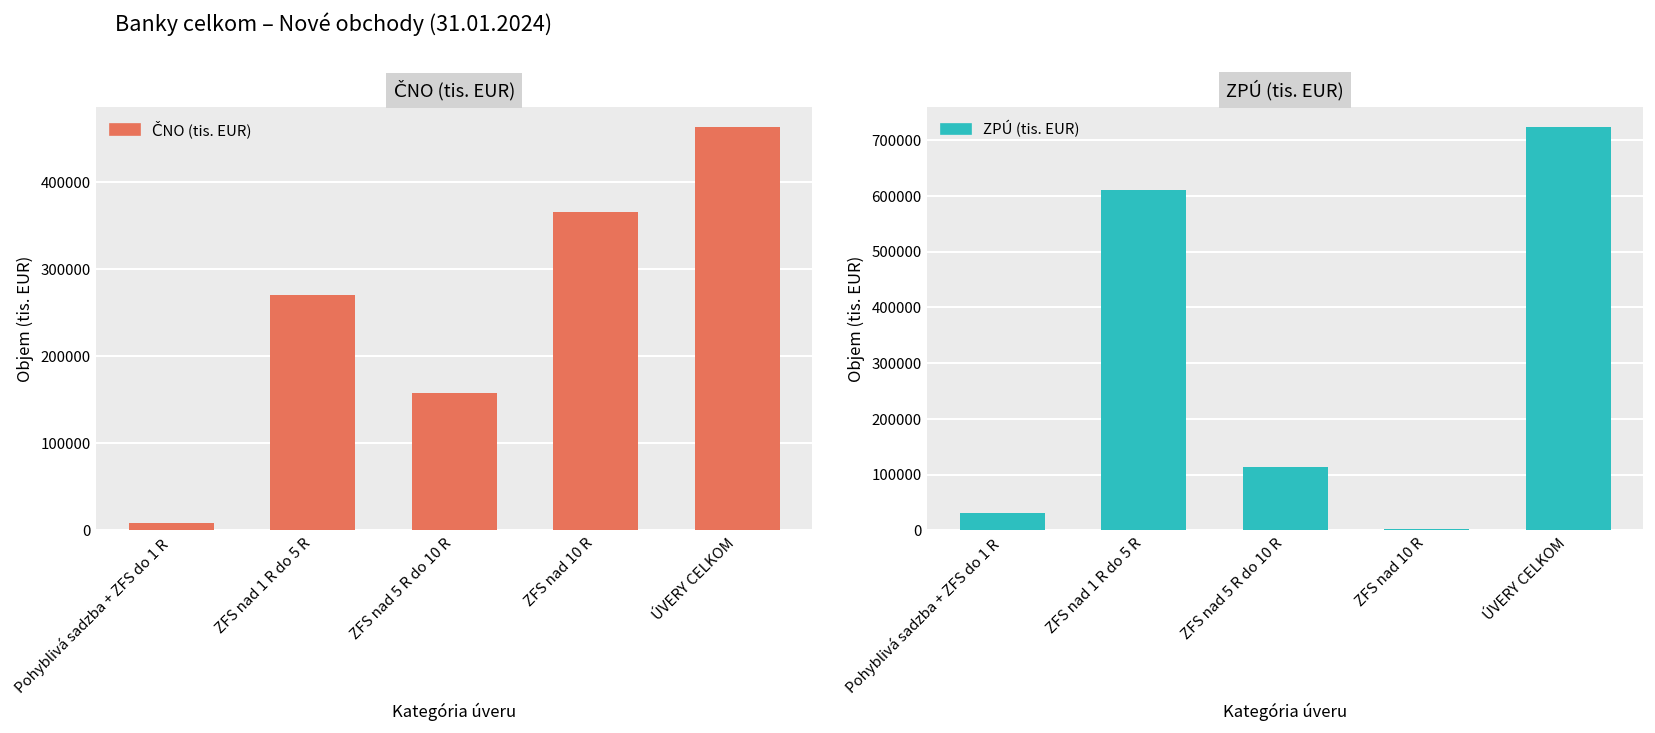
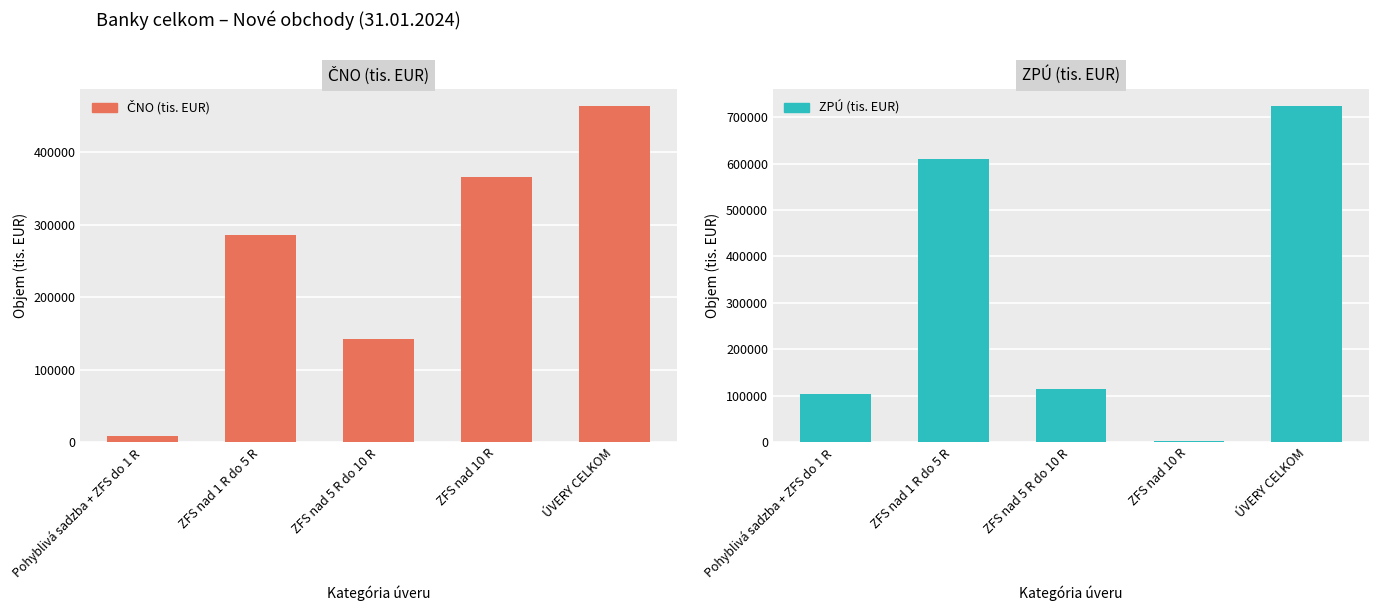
ČNO (tis. EUR), ZFS nad 1 R do 5 R: 270000 -> 290000
ČNO (tis. EUR), ZFS nad 5 R do 10 R: 160000 -> 140000
ZPÚ (tis. EUR), Pohyblivá sadzba + ZFS do 1 R: 30000 -> 100000
